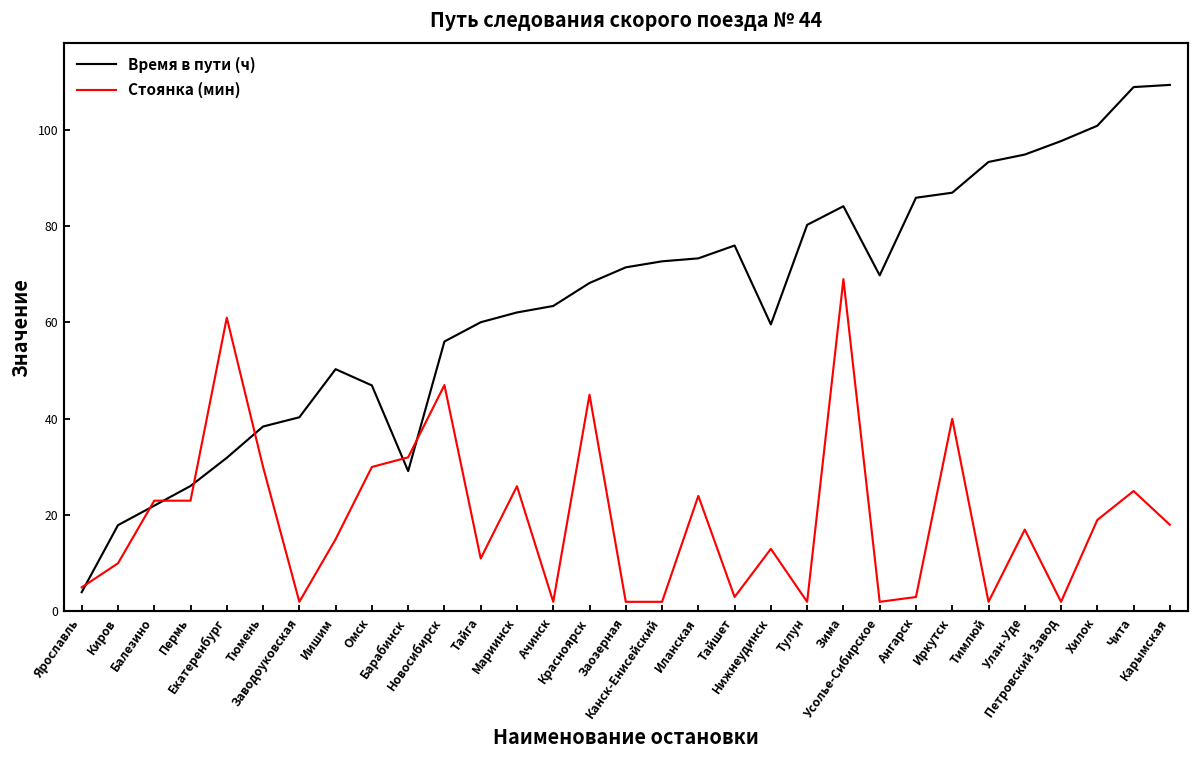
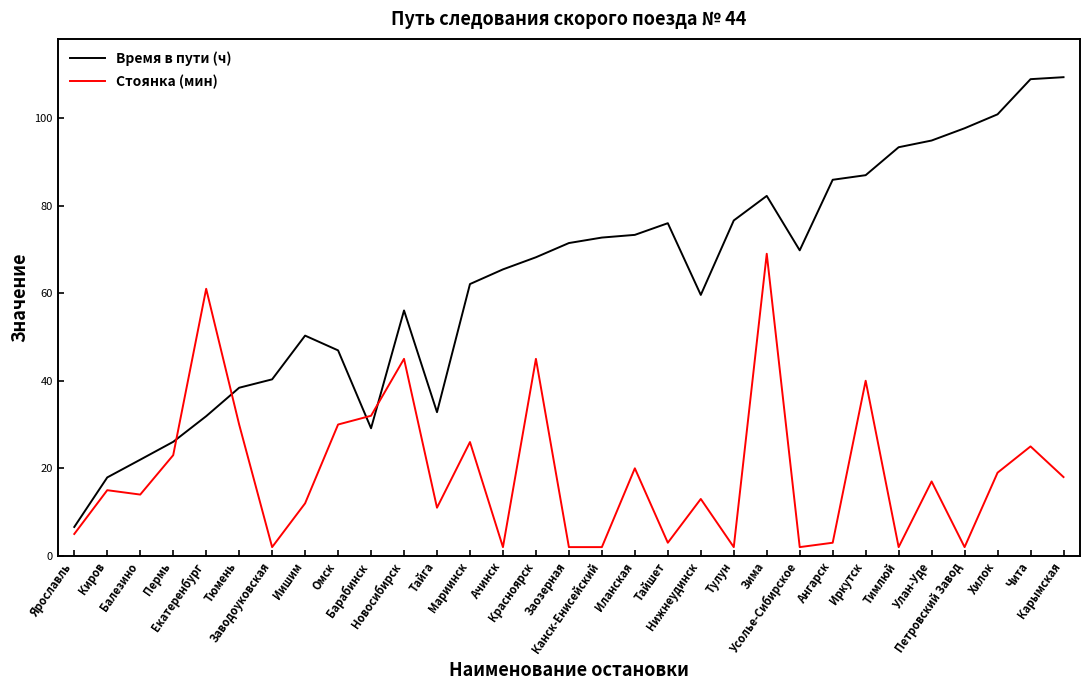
Время в пути (ч), Ярославль: 4 -> 7
Стоянка (мин), Киров: 10 -> 15
Стоянка (мин), Балезино: 23 -> 14
Стоянка (мин), Иишим: 15 -> 12
Стоянка (мин), Новосибирск: 47 -> 45
Время в пути (ч), Тайга: 60 -> 33
Время в пути (ч), Ачинск: 63 -> 65
Стоянка (мин), Иланская: 24 -> 20
Время в пути (ч), Тулун: 80 -> 77
Время в пути (ч), Зима: 84 -> 82
